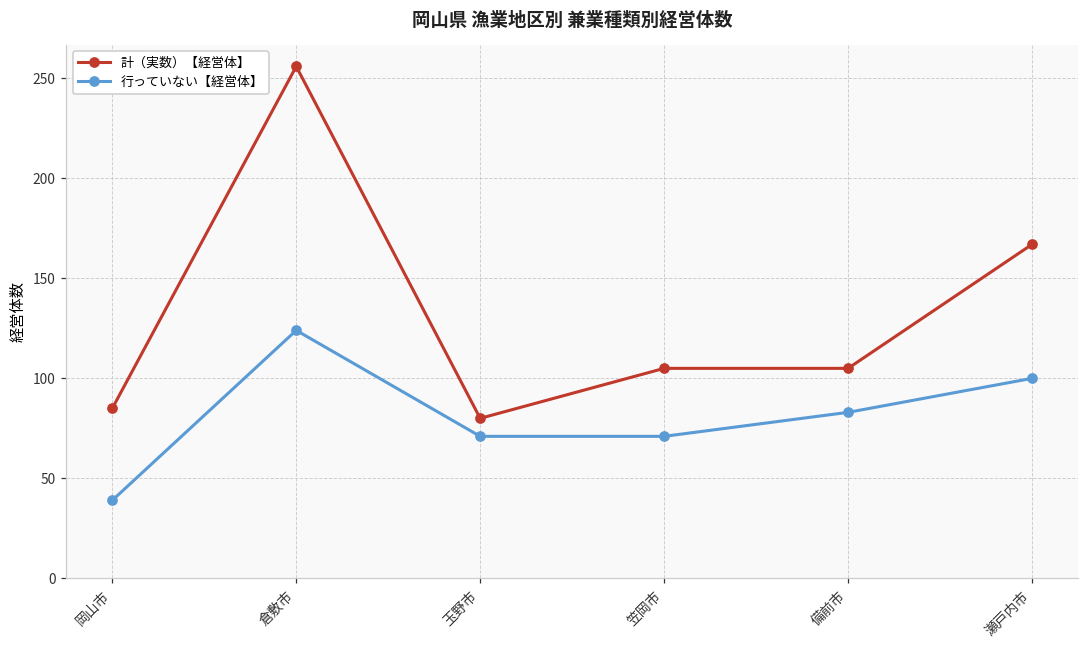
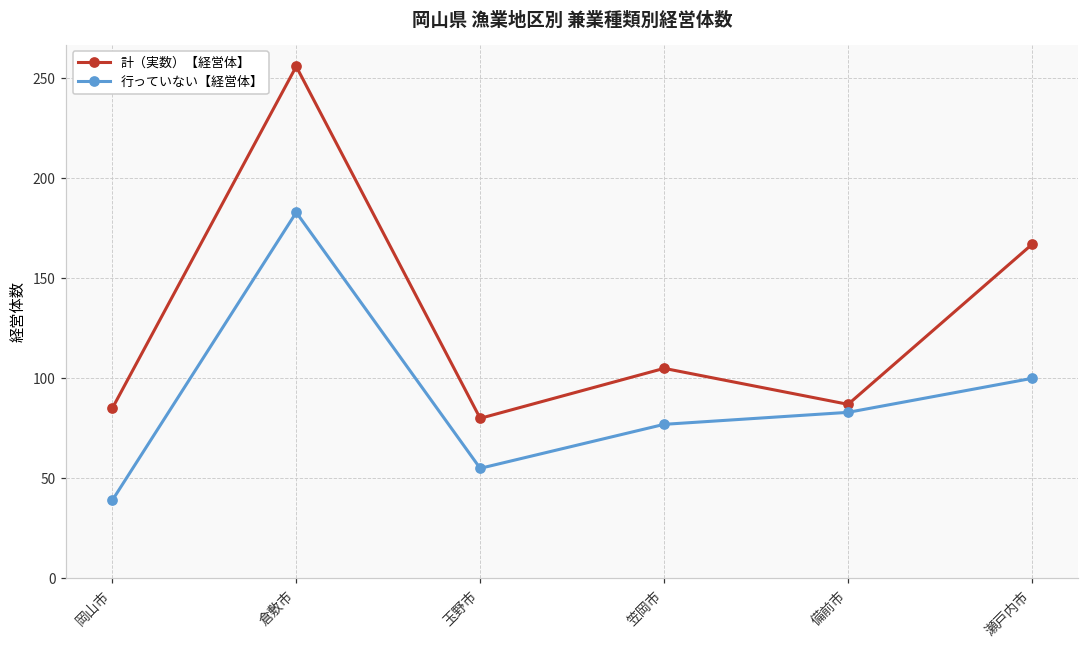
行っていない【経営体】, 倉敷市: 124 -> 183
行っていない【経営体】, 玉野市: 71 -> 55
行っていない【経営体】, 笠岡市: 71 -> 77
計（実数）【経営体】, 備前市: 105 -> 87
